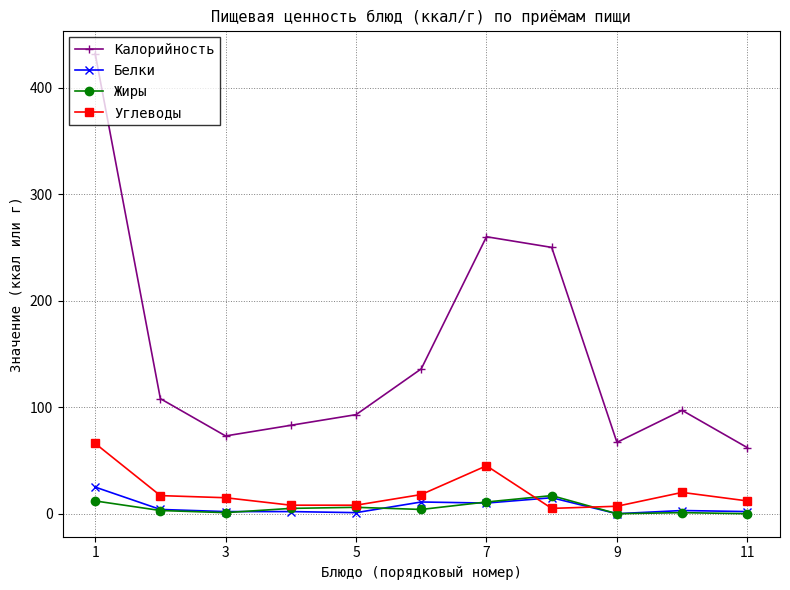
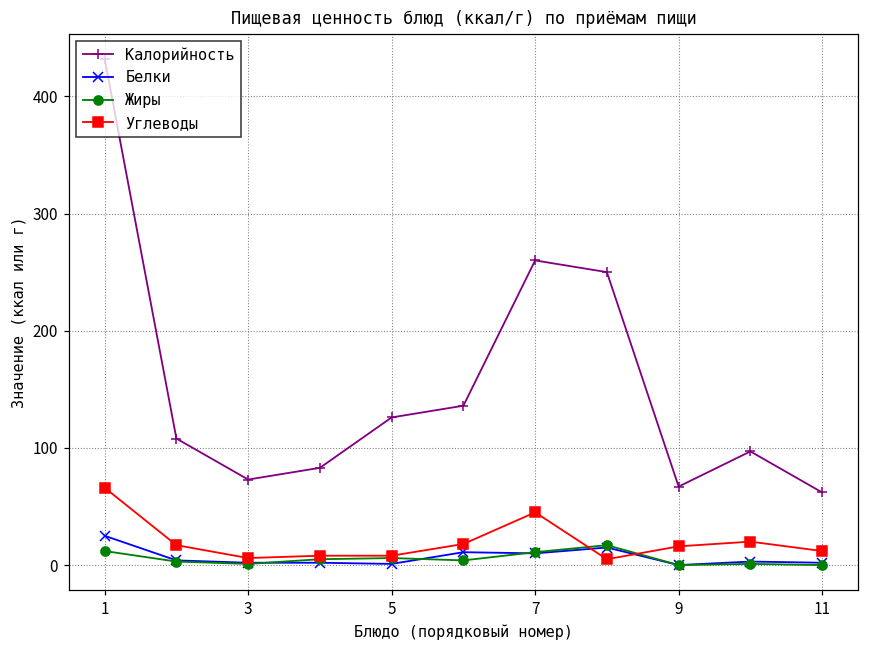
Углеводы, 3: 15 -> 6
Калорийность, 5: 93 -> 126
Углеводы, 9: 7 -> 16
